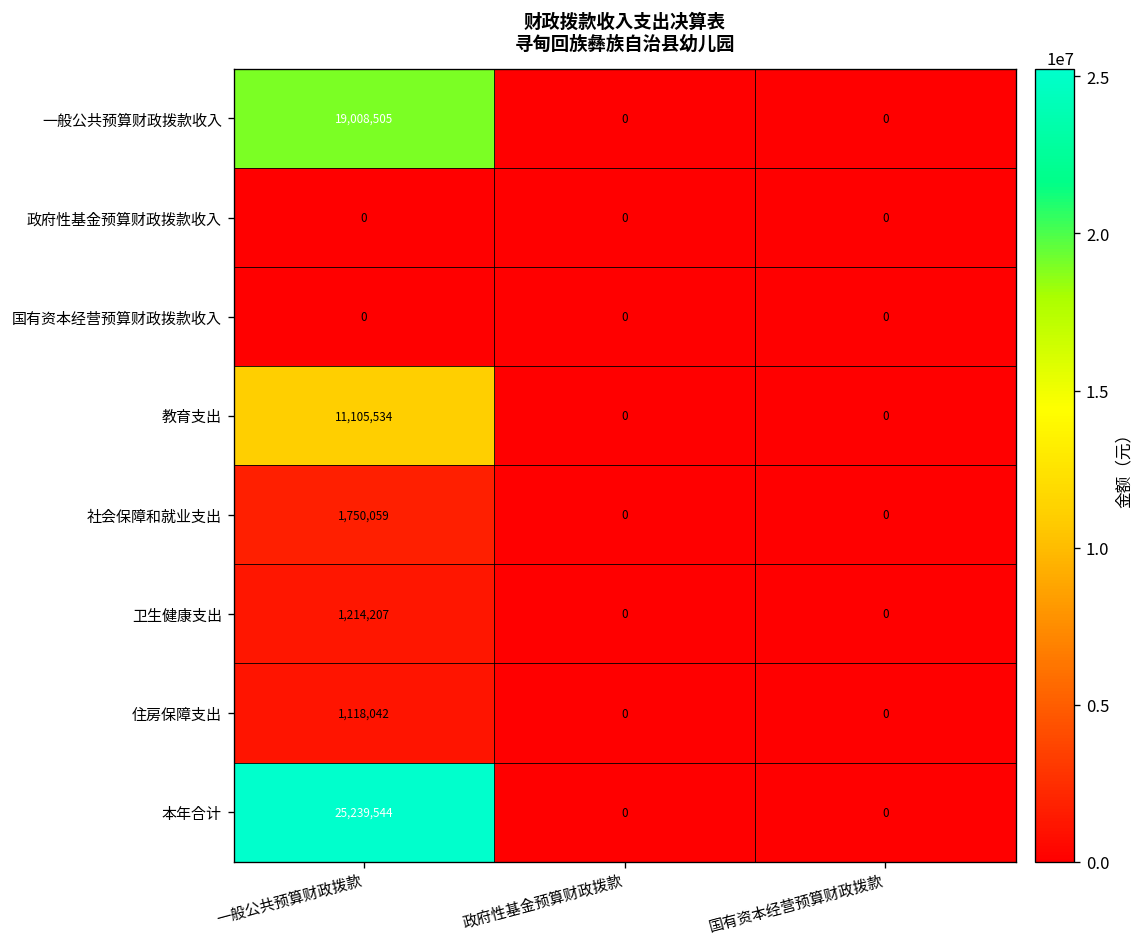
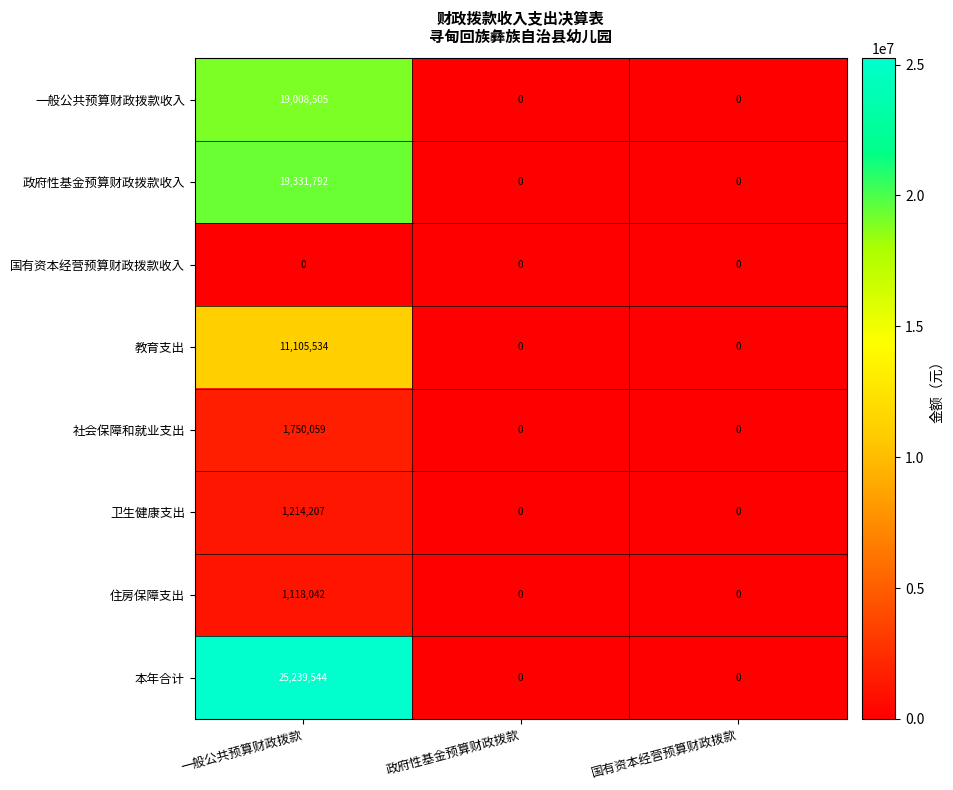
政府性基金预算财政拨款收入, 一般公共预算财政拨款: 0 -> 19,331,792
